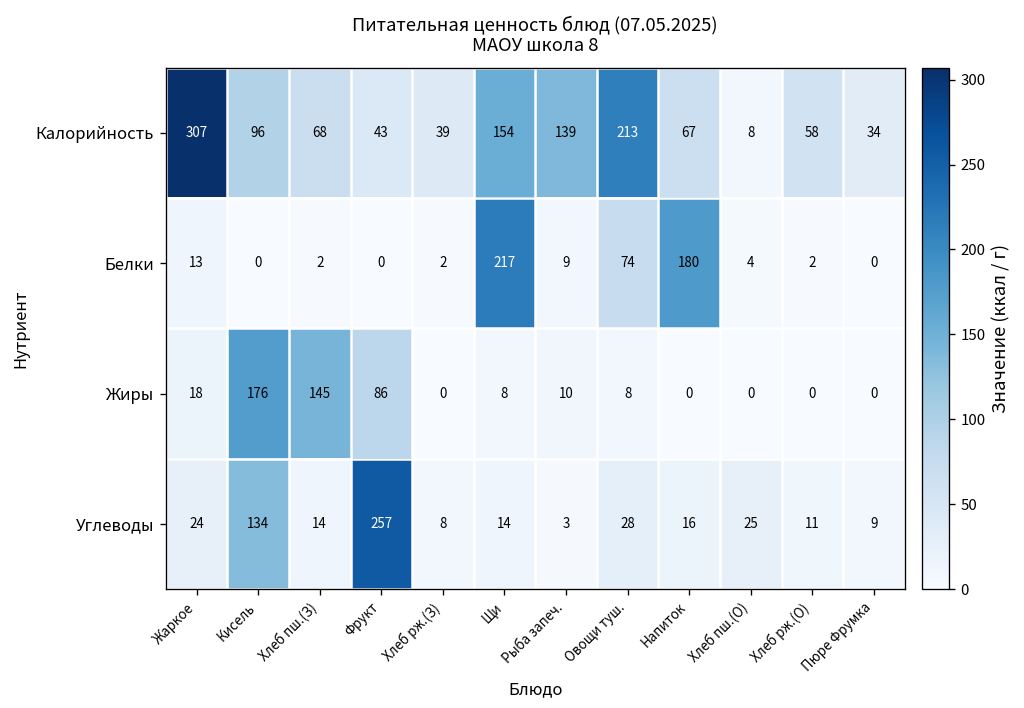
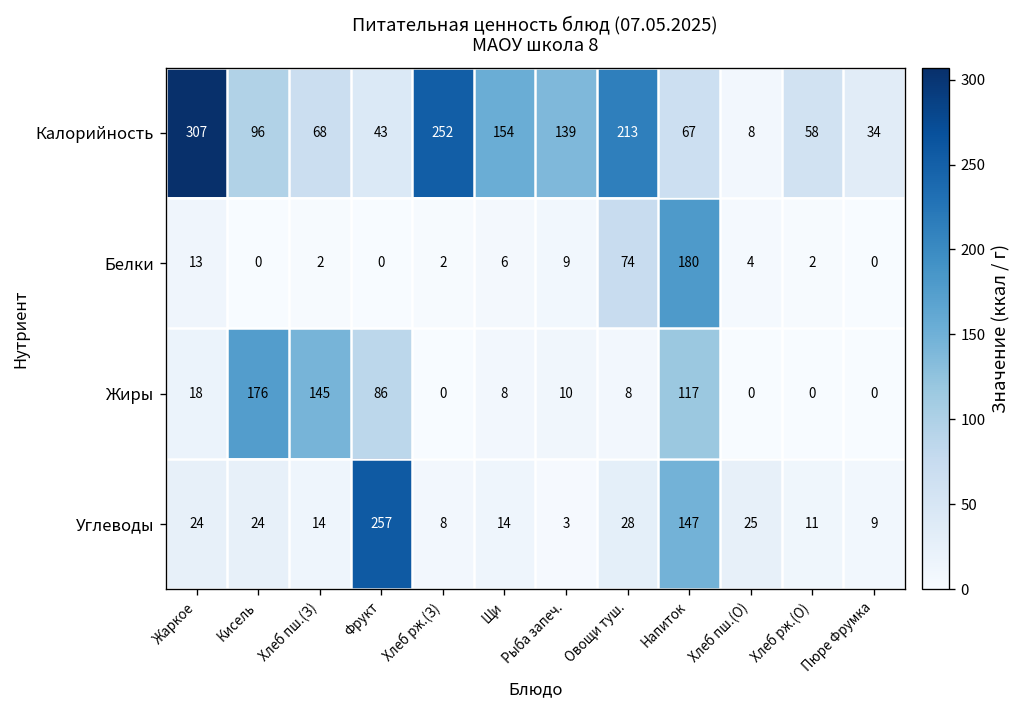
Калорийность, Хлеб рж.(З): 39 -> 252
Белки, Щи: 217 -> 6
Жиры, Напиток: 0 -> 117
Углеводы, Кисель: 134 -> 24
Углеводы, Напиток: 16 -> 147
